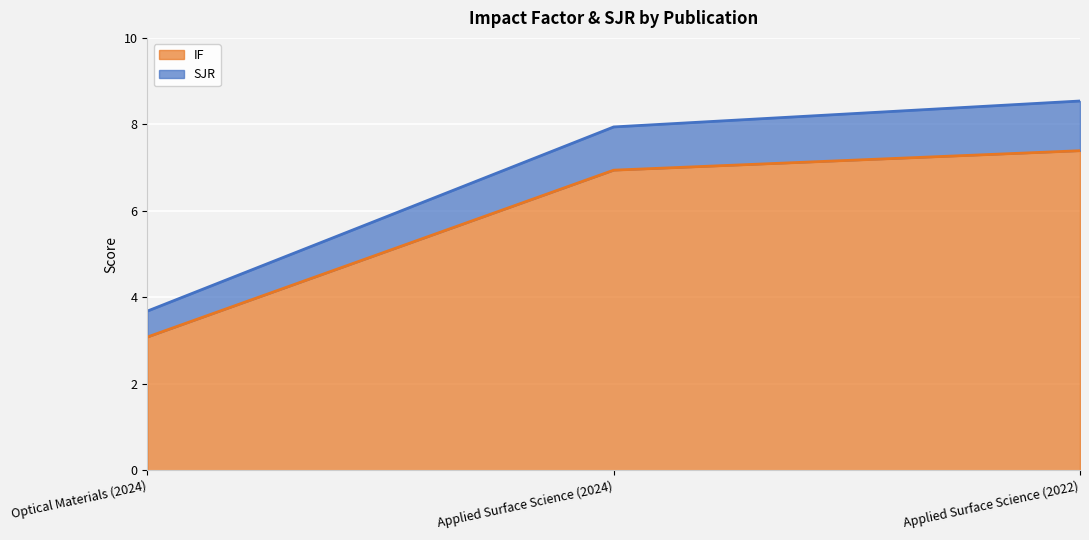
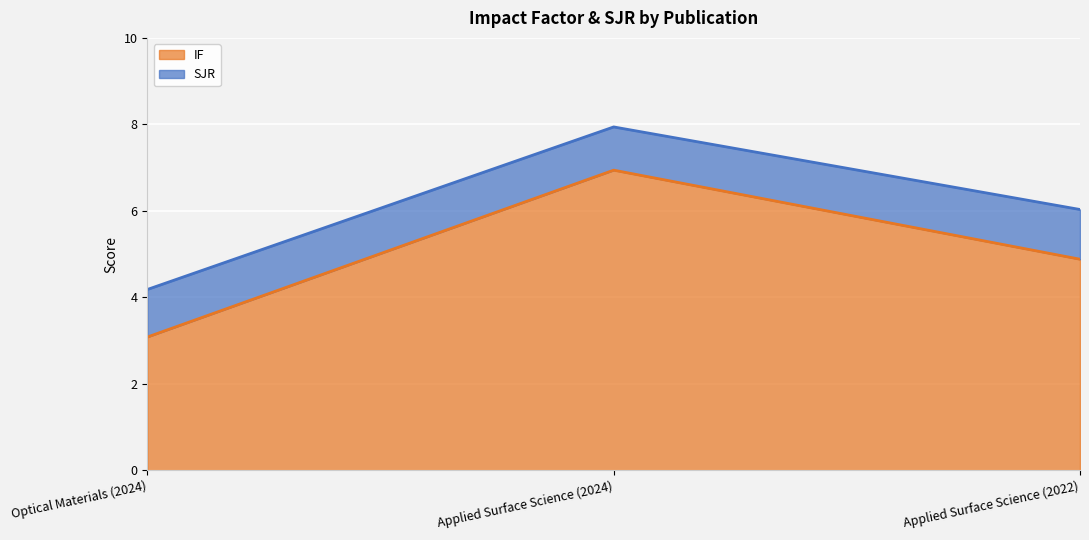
SJR, Optical Materials (2024): 0.6 -> 1.1
IF, Applied Surface Science (2022): 7.4 -> 4.9
